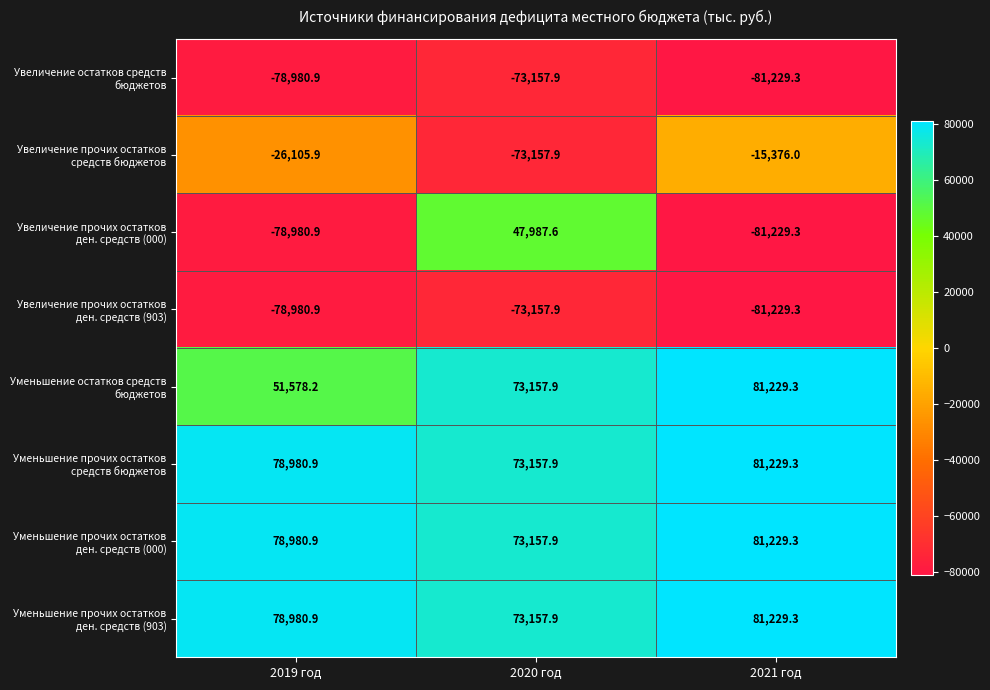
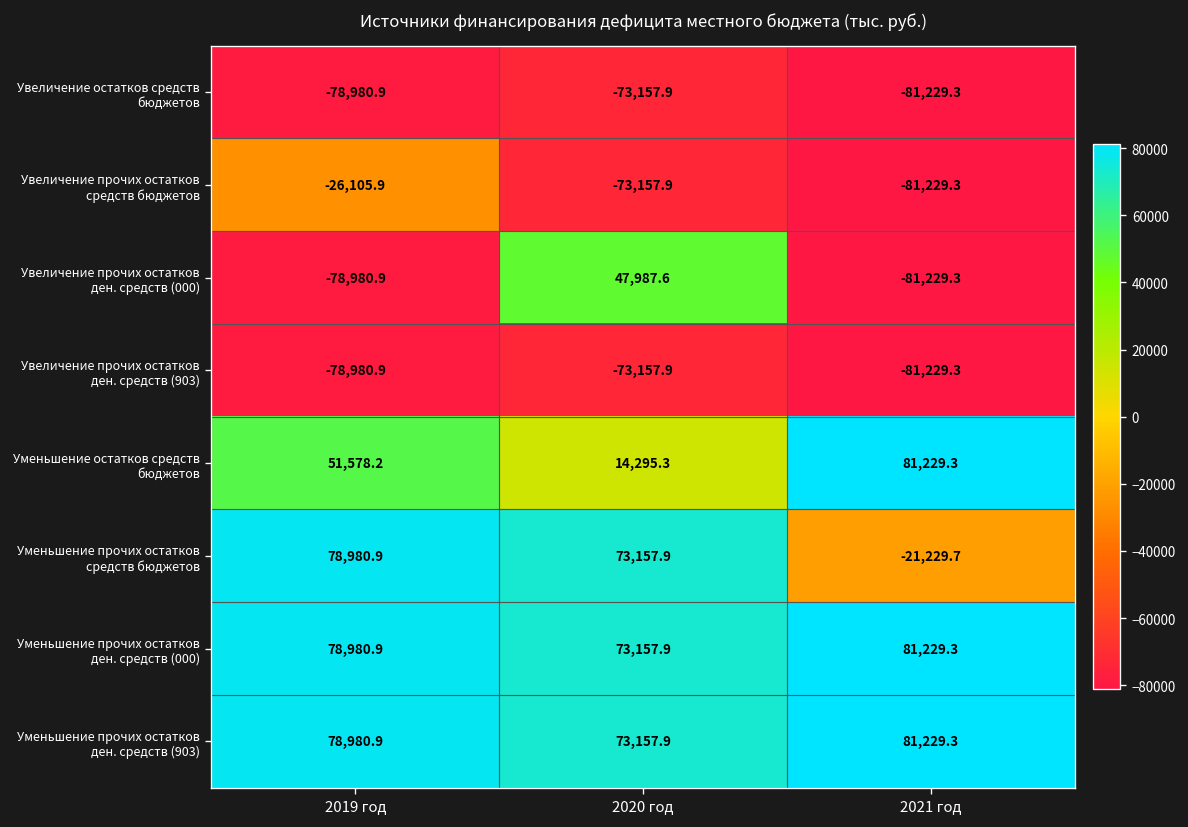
Увеличение прочих остатков средств бюджетов, 2021 год: -15,376.0 -> -81,229.3
Уменьшение остатков средств бюджетов, 2020 год: 73,157.9 -> 14,295.3
Уменьшение прочих остатков средств бюджетов, 2021 год: 81,229.3 -> -21,229.7
